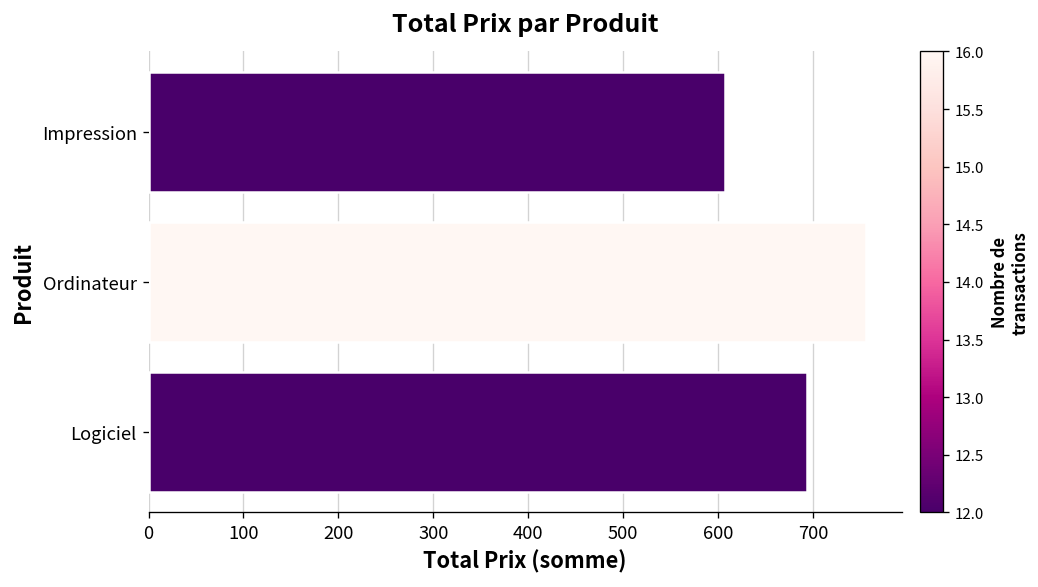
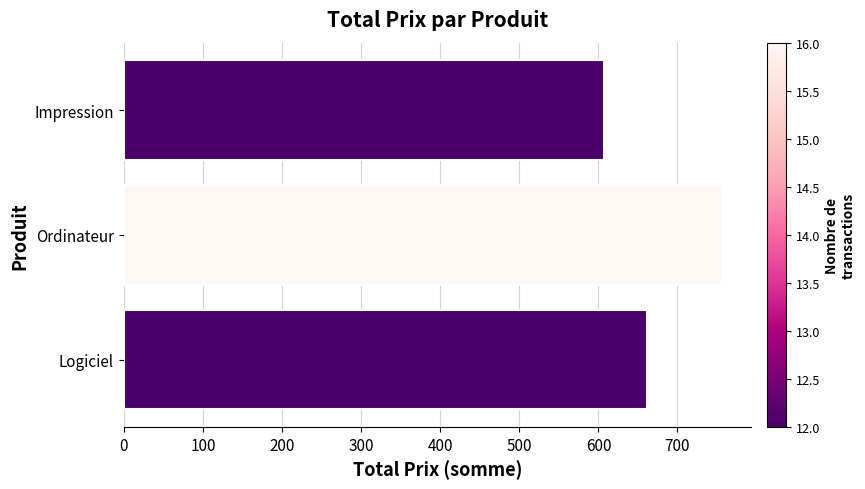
Logiciel: 690 -> 660
